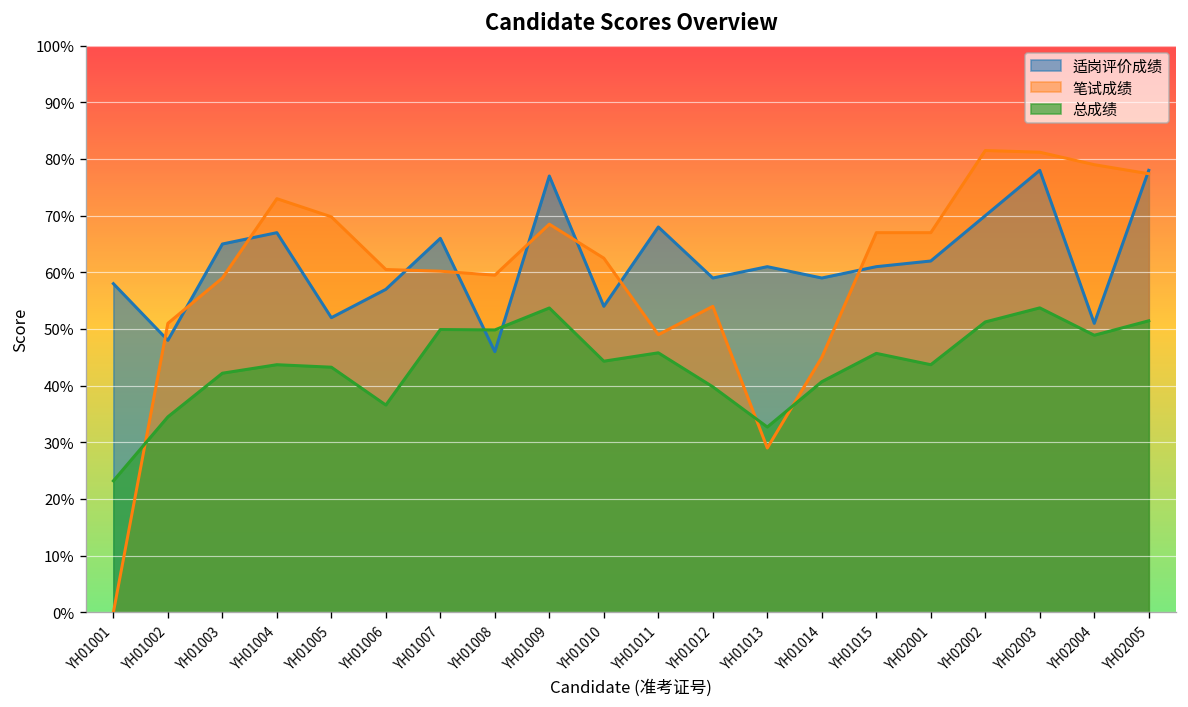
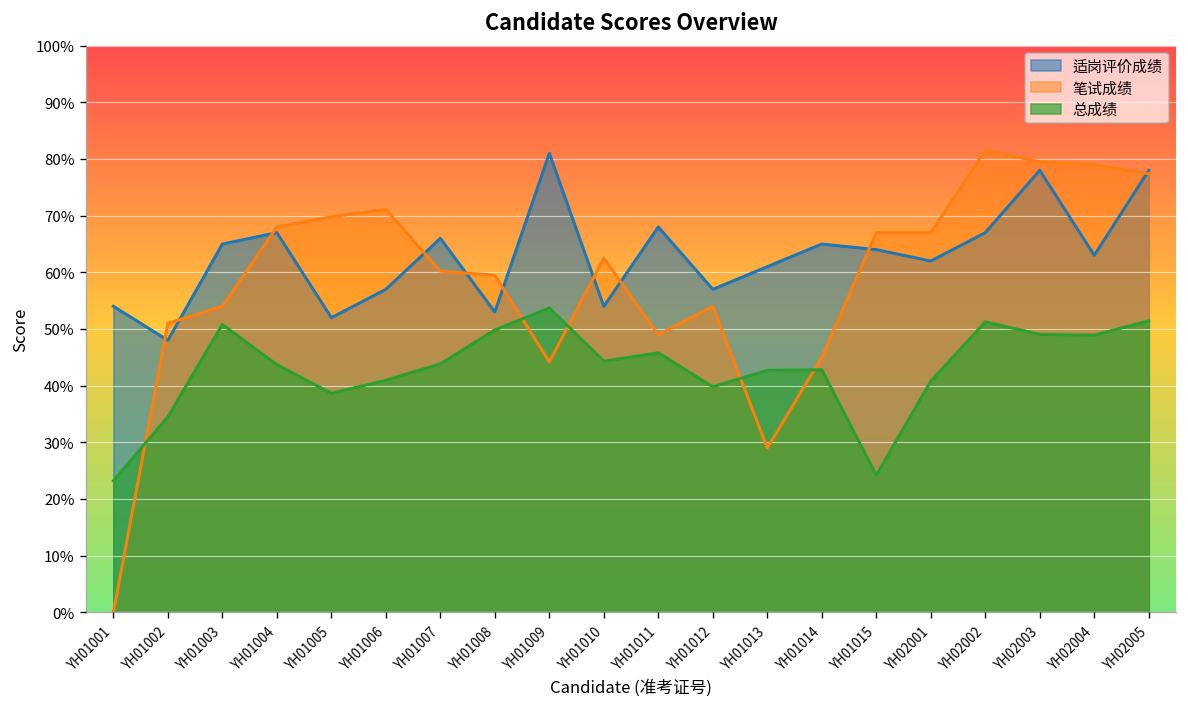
适岗评价成绩, YH01001: 58% -> 54%
笔试成绩, YH01003: 59% -> 54%
总成绩, YH01003: 42% -> 51%
笔试成绩, YH01004: 73% -> 68%
总成绩, YH01005: 43% -> 39%
笔试成绩, YH01006: 61% -> 71%
总成绩, YH01006: 37% -> 41%
总成绩, YH01007: 50% -> 44%
适岗评价成绩, YH01008: 46% -> 53%
适岗评价成绩, YH01009: 77% -> 81%
笔试成绩, YH01009: 69% -> 44%
适岗评价成绩, YH01012: 59% -> 57%
总成绩, YH01013: 33% -> 43%
适岗评价成绩, YH01014: 59% -> 65%
总成绩, YH01014: 41% -> 43%
适岗评价成绩, YH01015: 61% -> 64%
总成绩, YH01015: 46% -> 24%
总成绩, YH02001: 44% -> 41%
适岗评价成绩, YH02002: 70% -> 67%
笔试成绩, YH02003: 81% -> 80%
总成绩, YH02003: 54% -> 49%
适岗评价成绩, YH02004: 51% -> 63%
